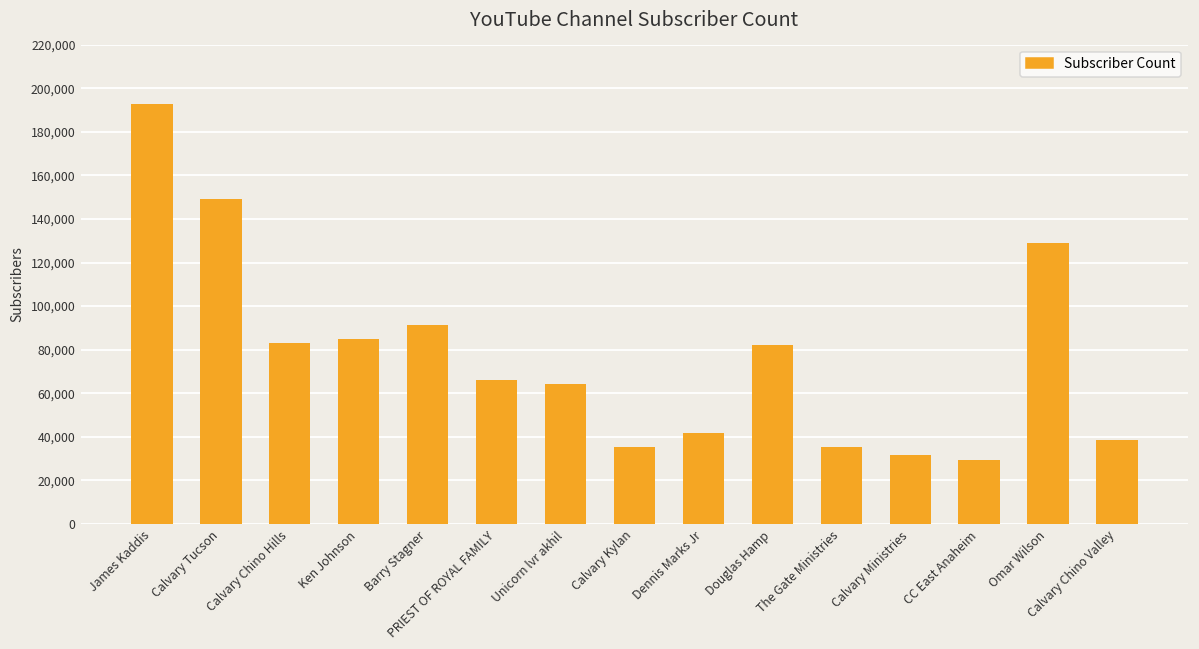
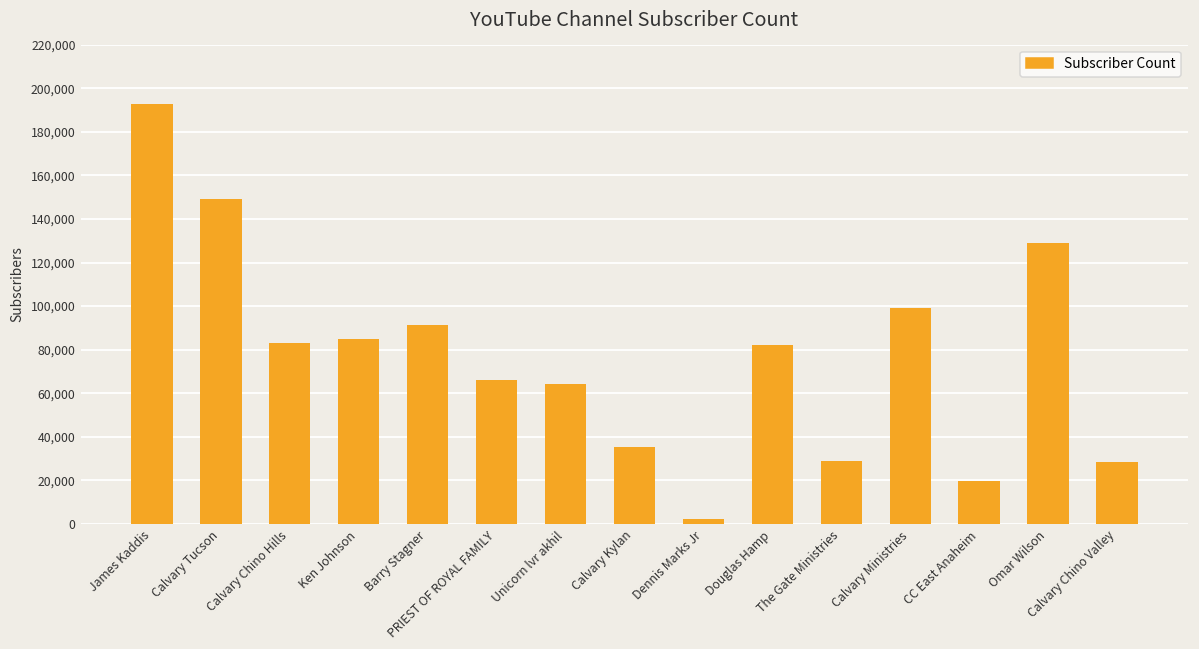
Dennis Marks Jr: 42,000 -> 2,000
The Gate Ministries: 35,000 -> 29,000
Calvary Ministries: 32,000 -> 99,000
CC East Anaheim: 30,000 -> 20,000
Calvary Chino Valley: 39,000 -> 28,000
